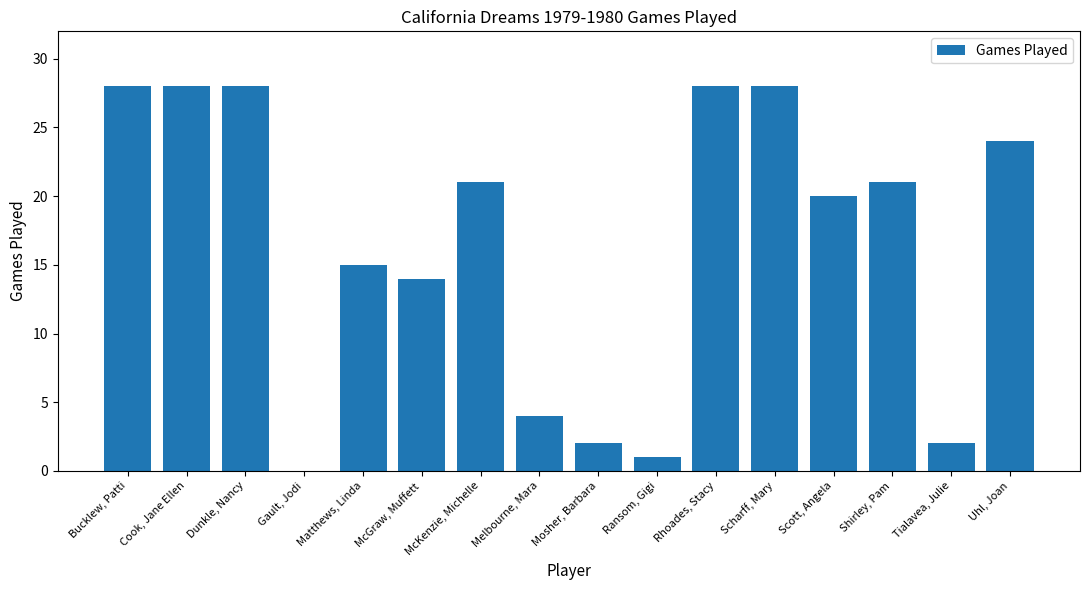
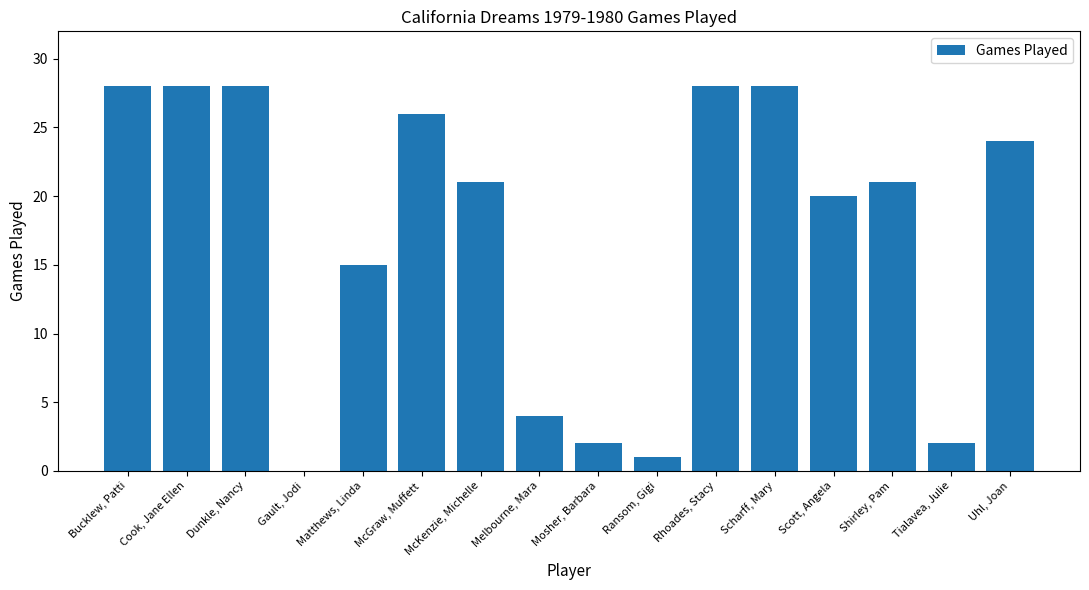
McGraw, Muffett: 14 -> 26
